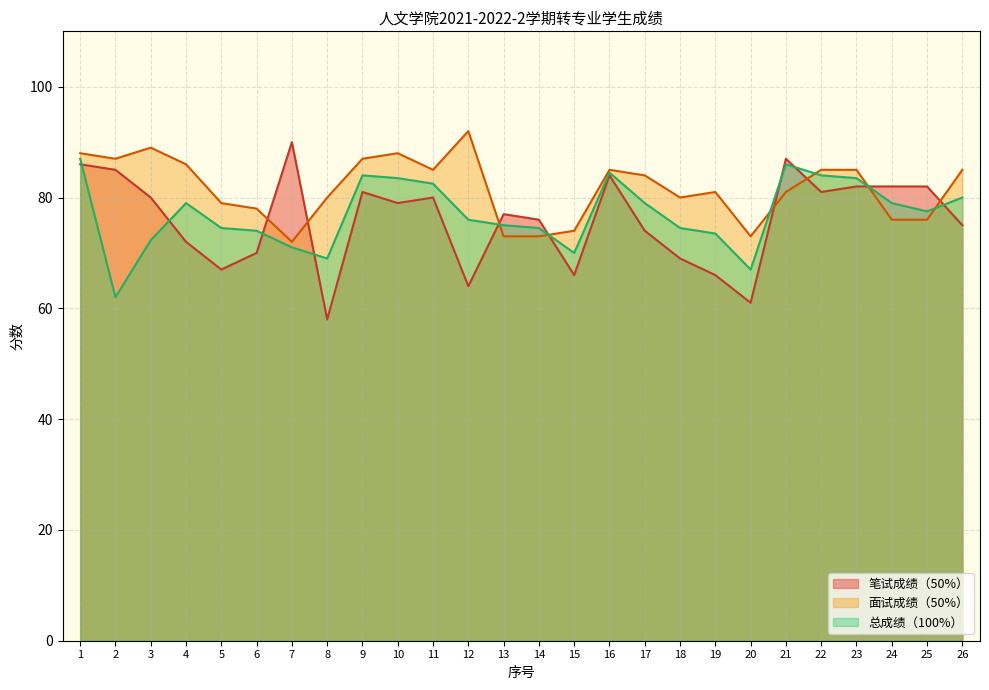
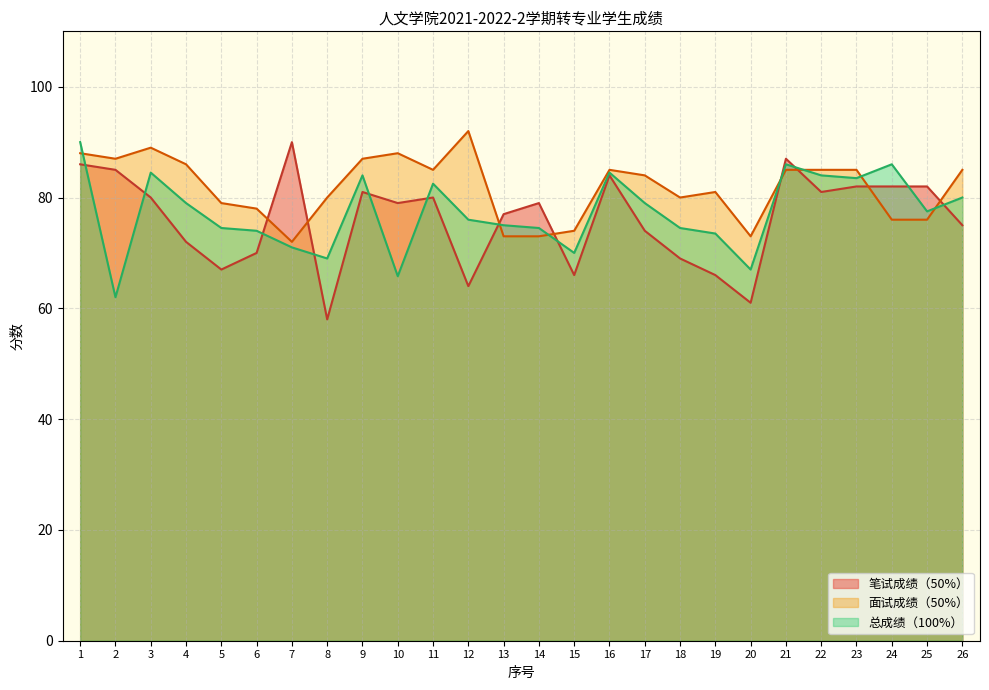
总成绩（100%）, 1: 87 -> 90
总成绩（100%）, 3: 72 -> 85
总成绩（100%）, 10: 84 -> 66
笔试成绩（50%）, 14: 76 -> 79
面试成绩（50%）, 21: 81 -> 85
总成绩（100%）, 24: 79 -> 86
